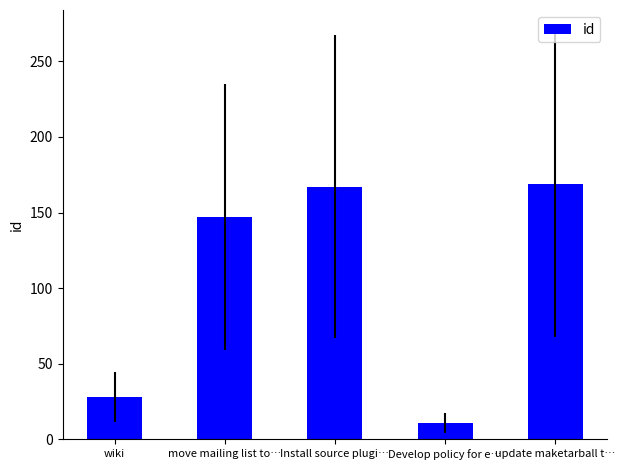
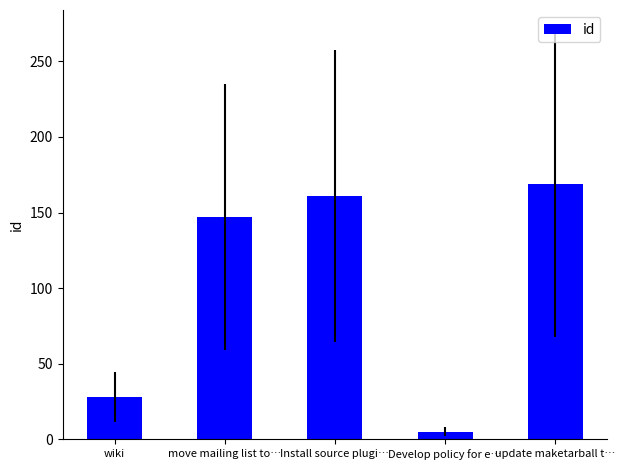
Install source plugi…: 167 -> 161
Develop policy for e…: 11 -> 5
